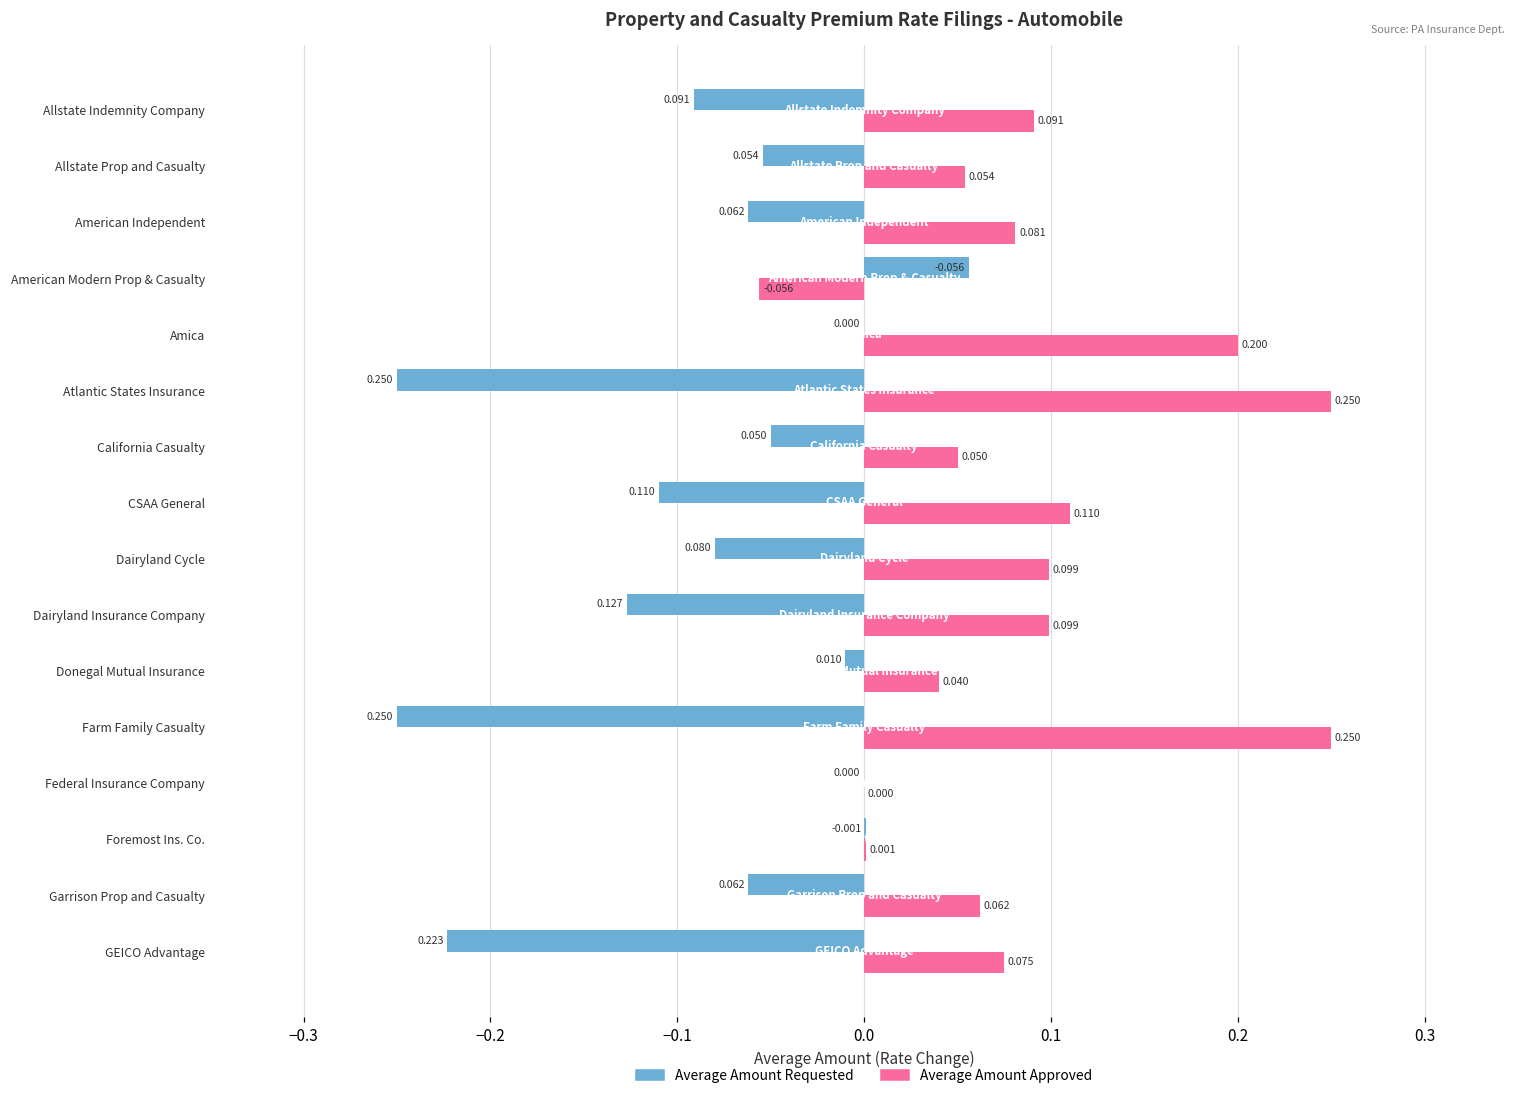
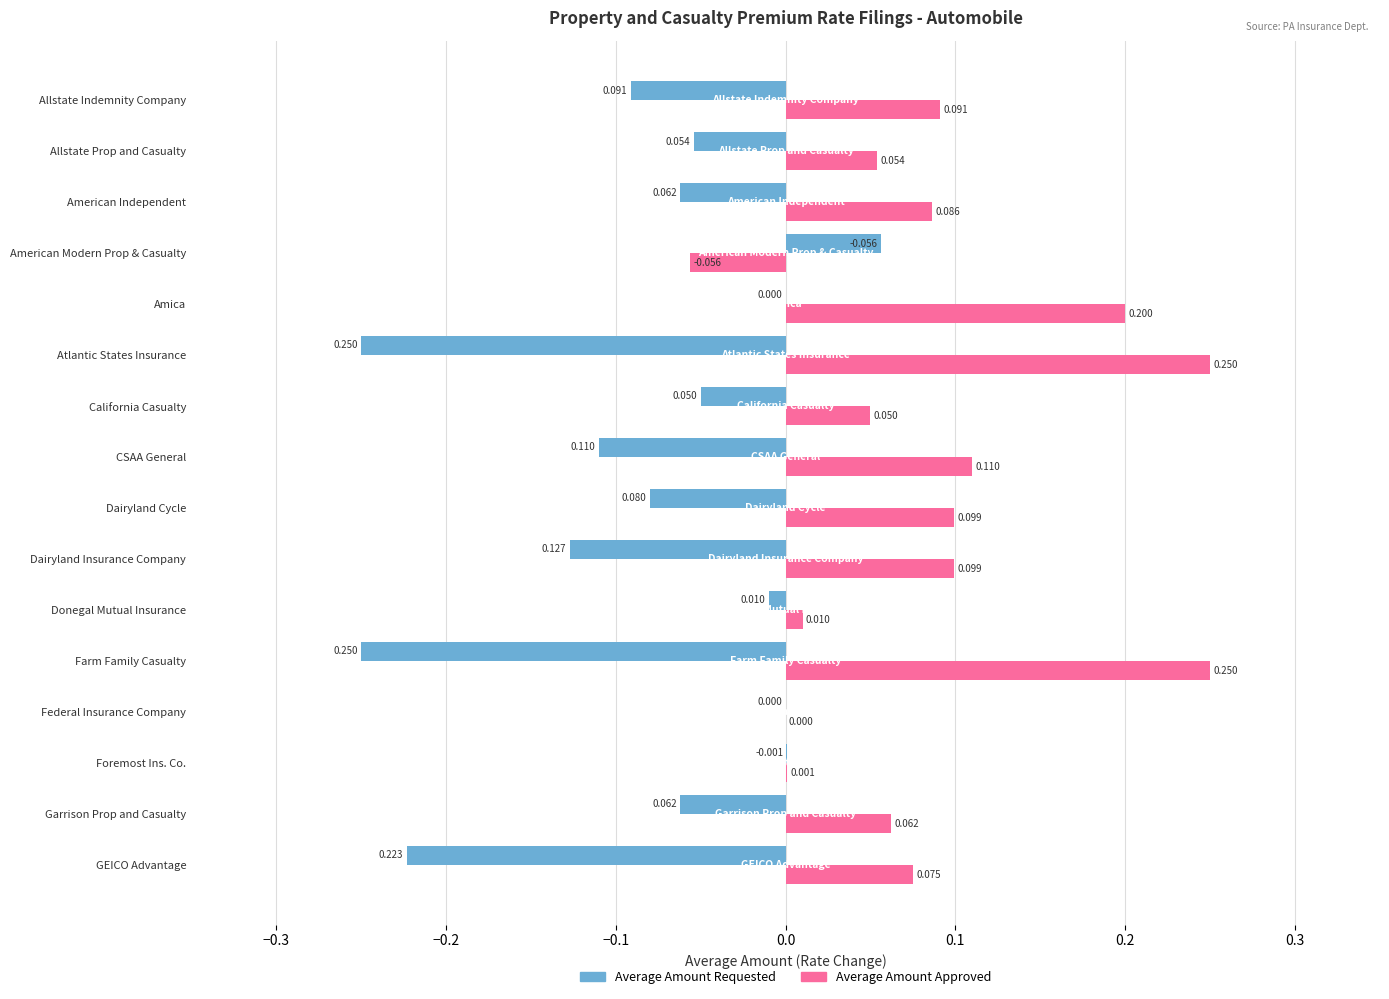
Average Amount Approved, American Independent: 0.081 -> 0.086
Average Amount Approved, Donegal Mutual Insurance: 0.04 -> 0.01
